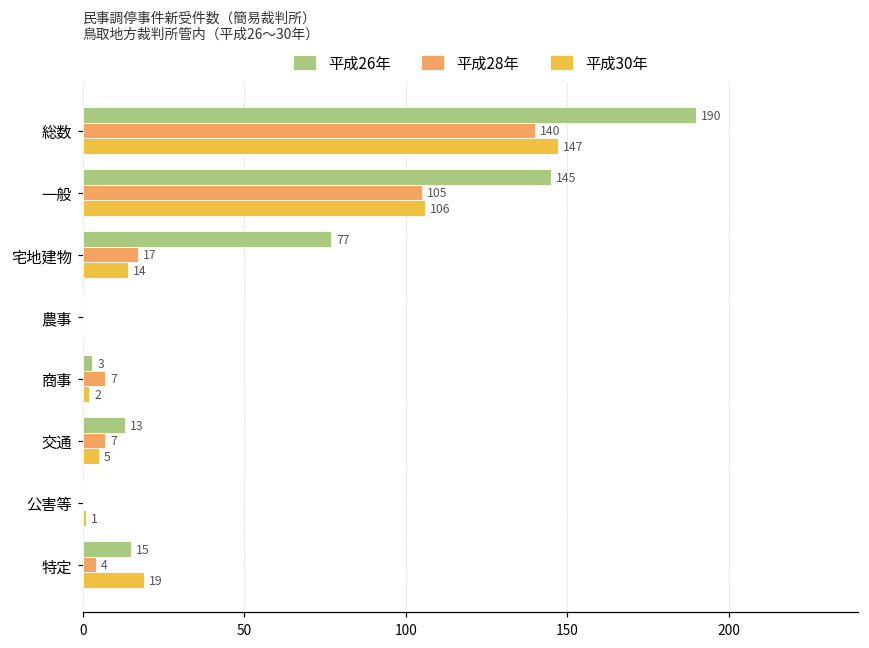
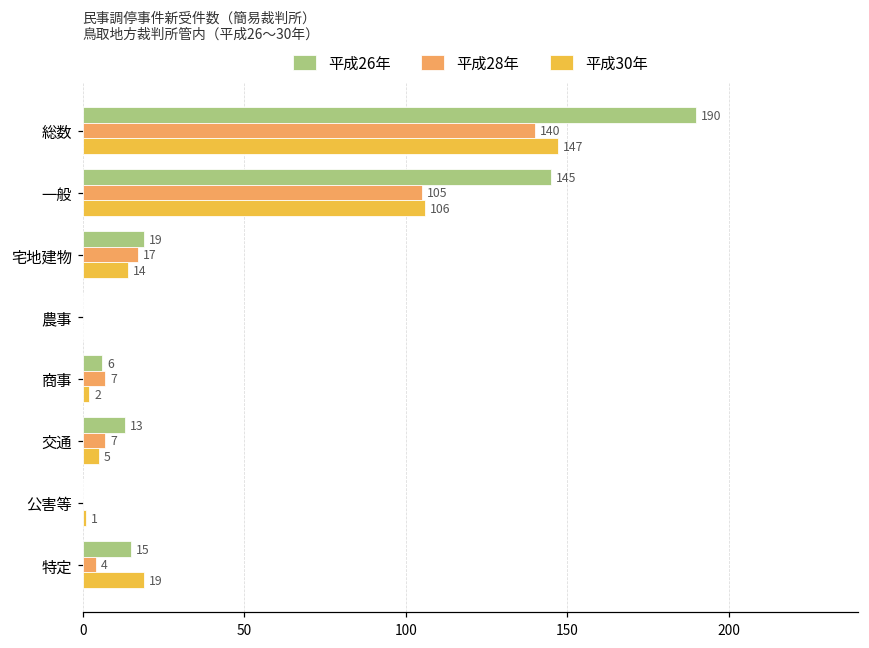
平成26年, 宅地建物: 77 -> 19
平成26年, 商事: 3 -> 6
